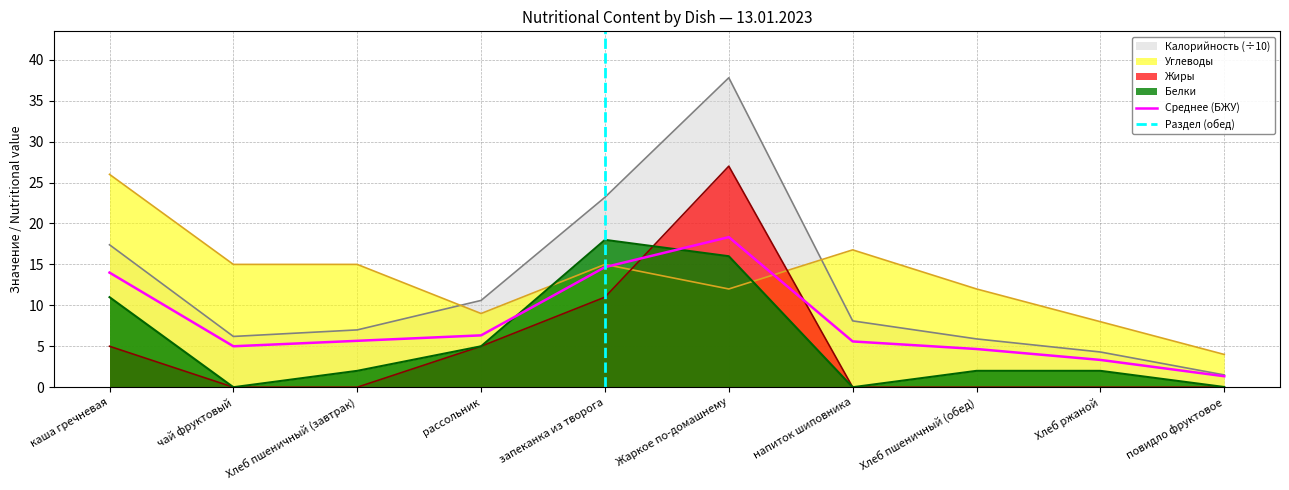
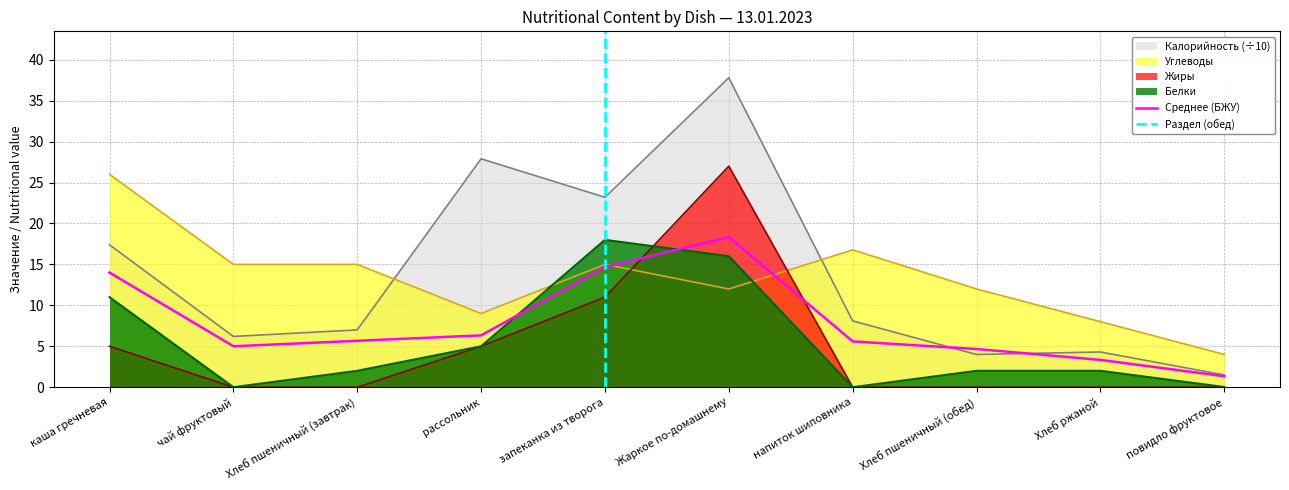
Калорийность (÷10), рассольник: 11 -> 28
Калорийность (÷10), Хлеб пшеничный (обед): 6 -> 4
